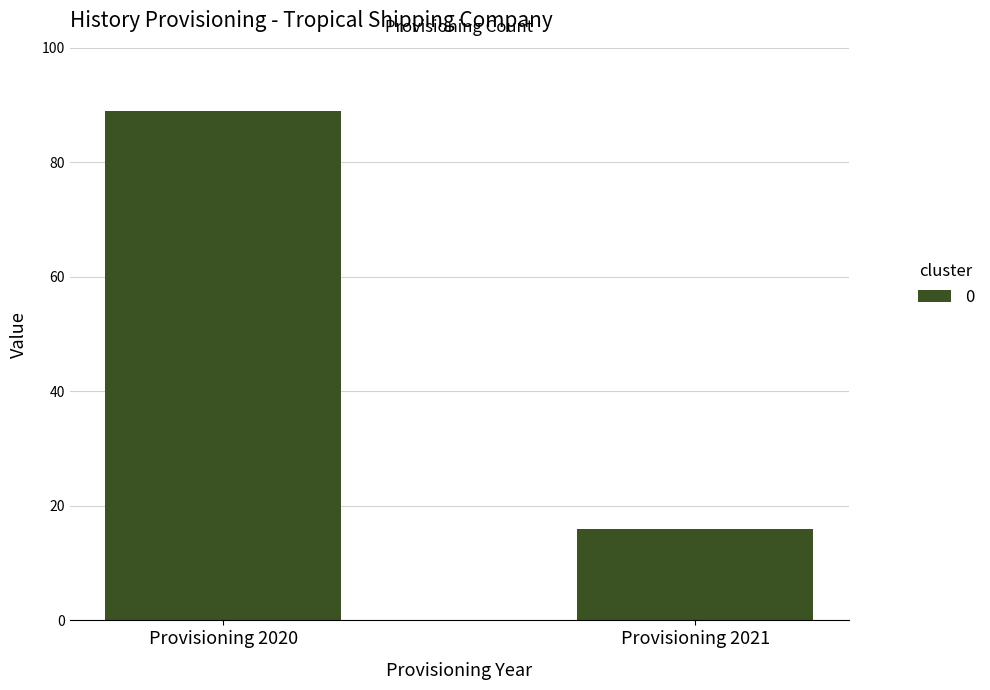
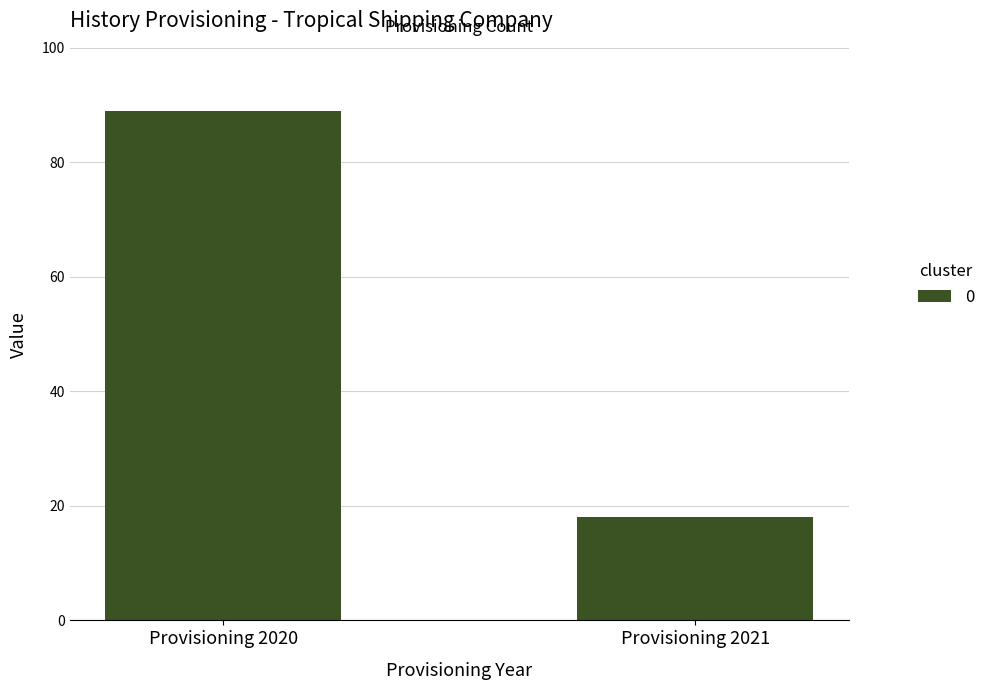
Provisioning 2021: 16 -> 18
